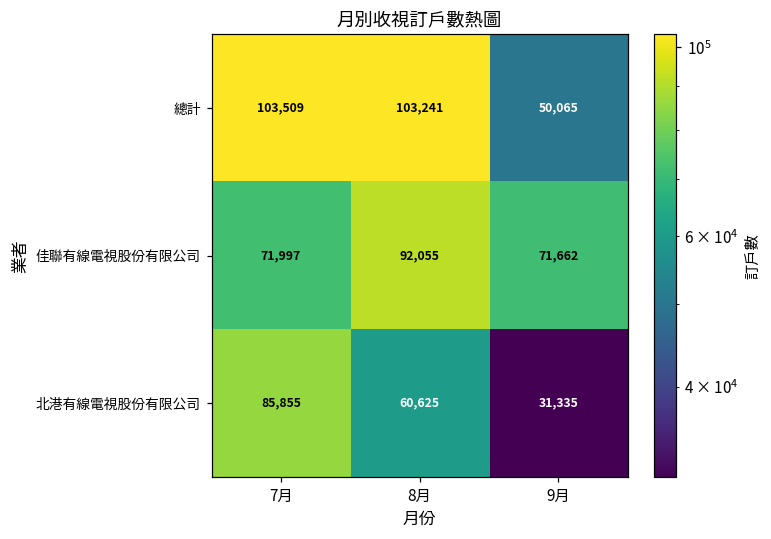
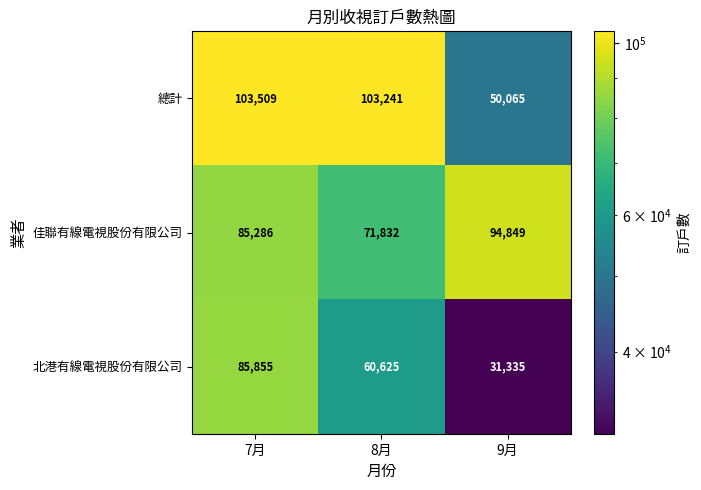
佳聯有線電視股份有限公司, 7月: 71,997 -> 85,286
佳聯有線電視股份有限公司, 8月: 92,055 -> 71,832
佳聯有線電視股份有限公司, 9月: 71,662 -> 94,849
